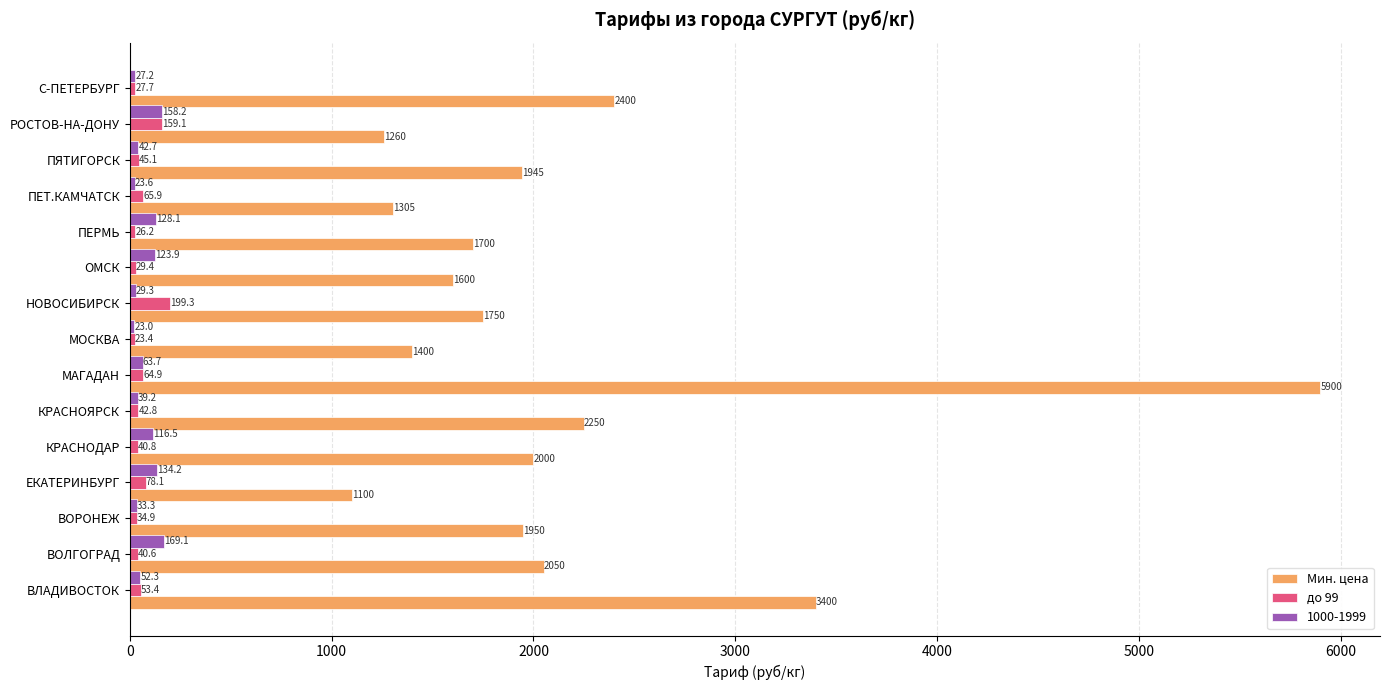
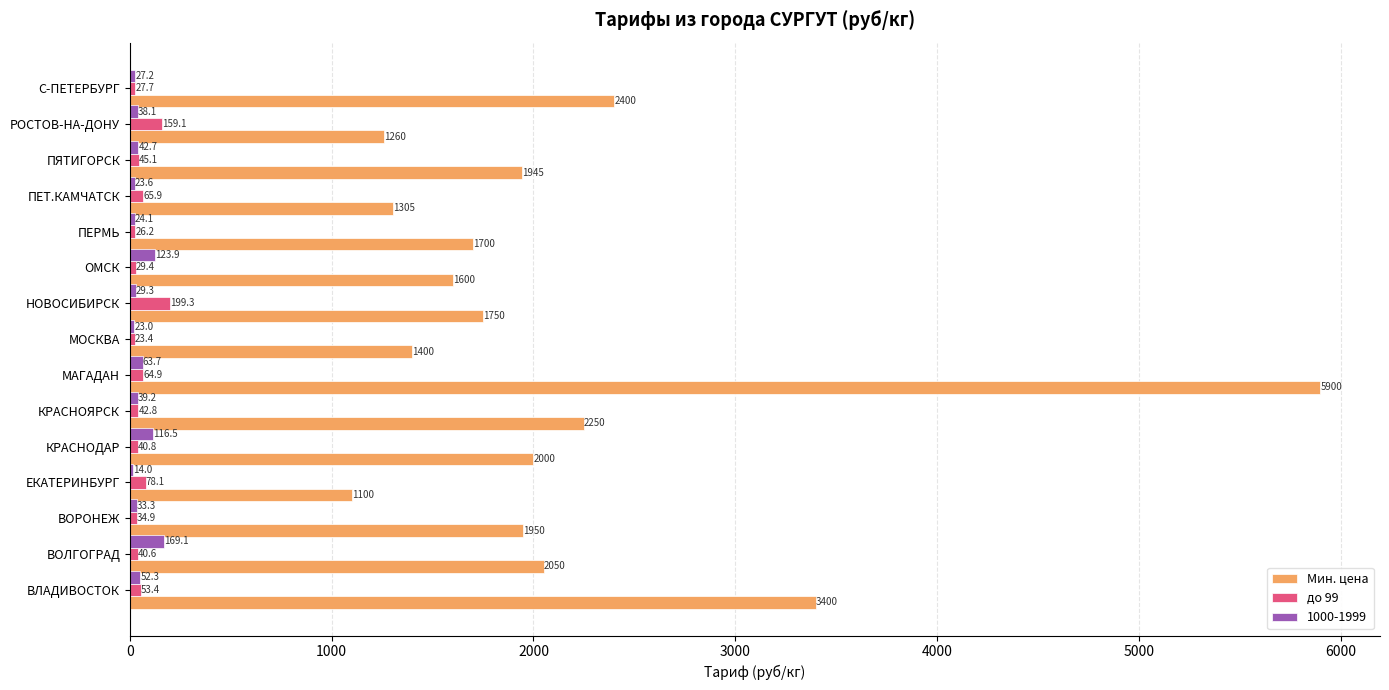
1000-1999, РОСТОВ-НА-ДОНУ: 158.2 -> 38.1
1000-1999, ПЕРМЬ: 128.1 -> 24.1
1000-1999, ЕКАТЕРИНБУРГ: 134.2 -> 14.0
